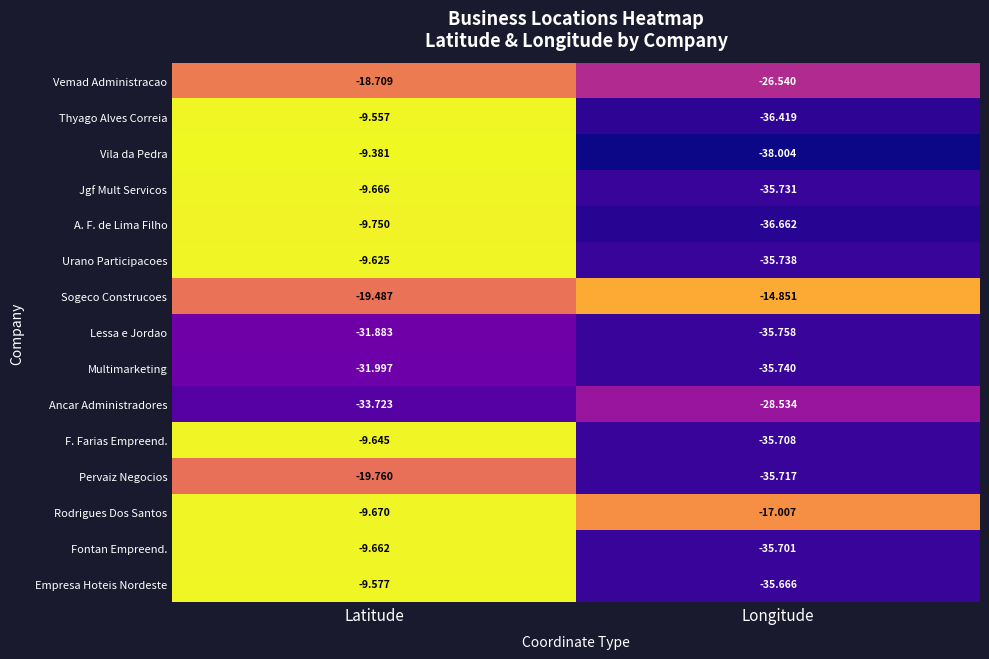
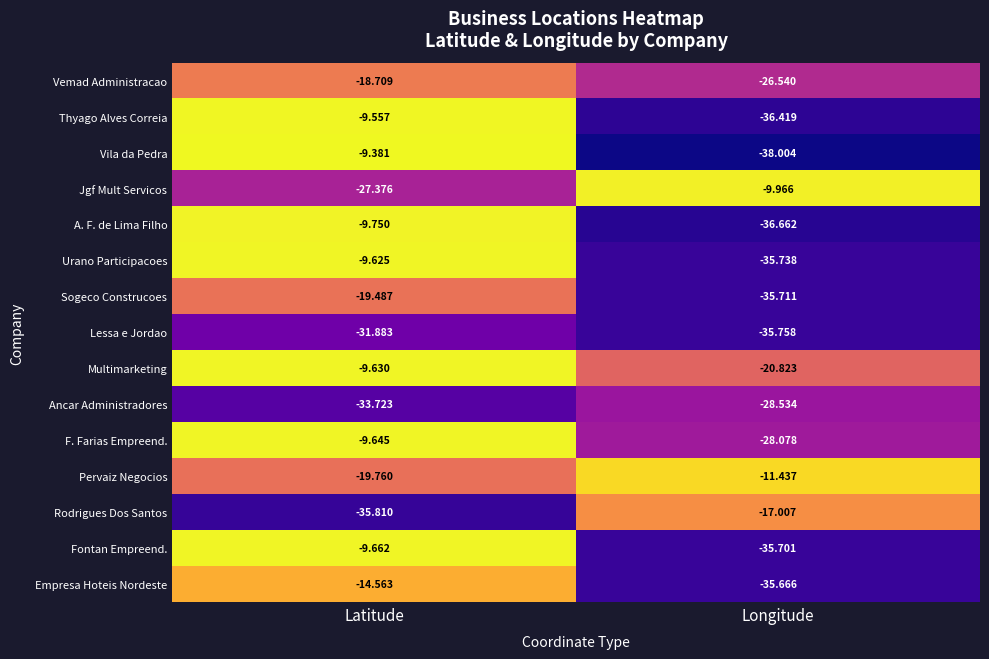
Jgf Mult Servicos, Latitude: -9.666 -> -27.376
Jgf Mult Servicos, Longitude: -35.731 -> -9.966
Sogeco Construcoes, Longitude: -14.851 -> -35.711
Multimarketing, Latitude: -31.997 -> -9.630
Multimarketing, Longitude: -35.740 -> -20.823
F. Farias Empreend., Longitude: -35.708 -> -28.078
Pervaiz Negocios, Longitude: -35.717 -> -11.437
Rodrigues Dos Santos, Latitude: -9.670 -> -35.810
Empresa Hoteis Nordeste, Latitude: -9.577 -> -14.563
